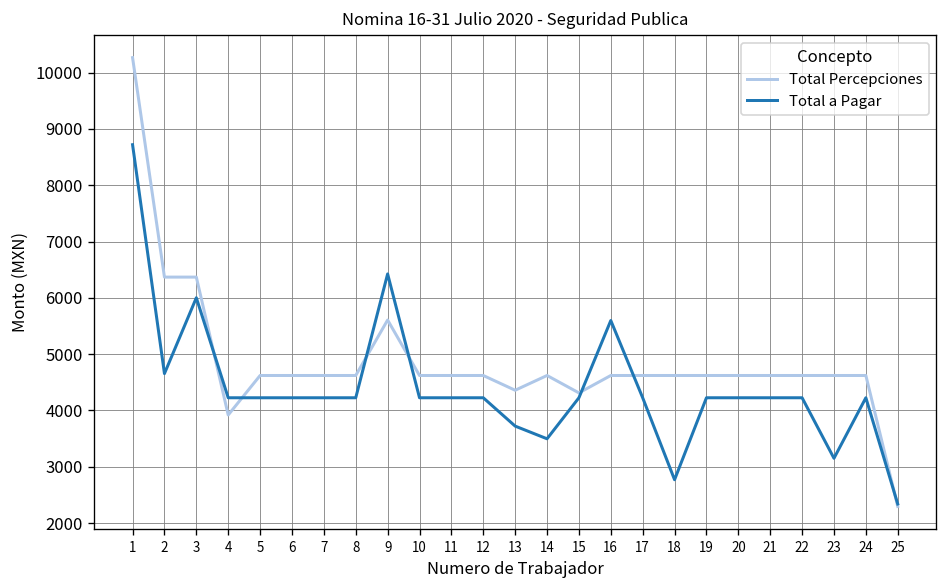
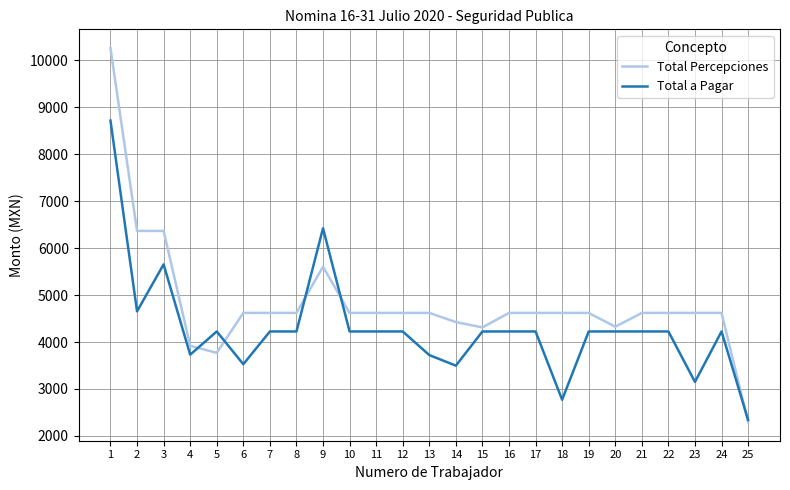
Total a Pagar, 3: 6000 -> 5700
Total a Pagar, 4: 4200 -> 3700
Total Percepciones, 5: 4600 -> 3800
Total a Pagar, 6: 4200 -> 3500
Total Percepciones, 13: 4400 -> 4600
Total Percepciones, 14: 4600 -> 4400
Total a Pagar, 16: 5600 -> 4200
Total Percepciones, 20: 4600 -> 4300
